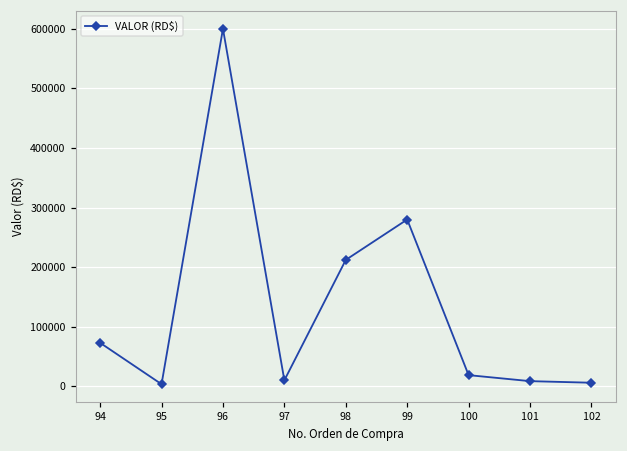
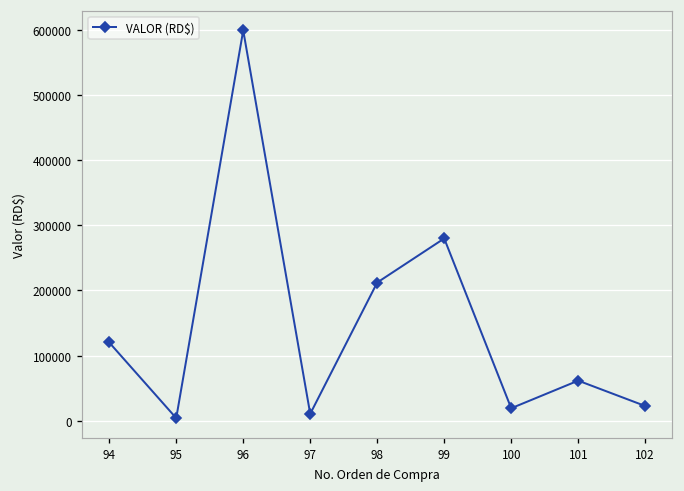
94: 70000 -> 120000
101: 10000 -> 60000
102: 10000 -> 20000
